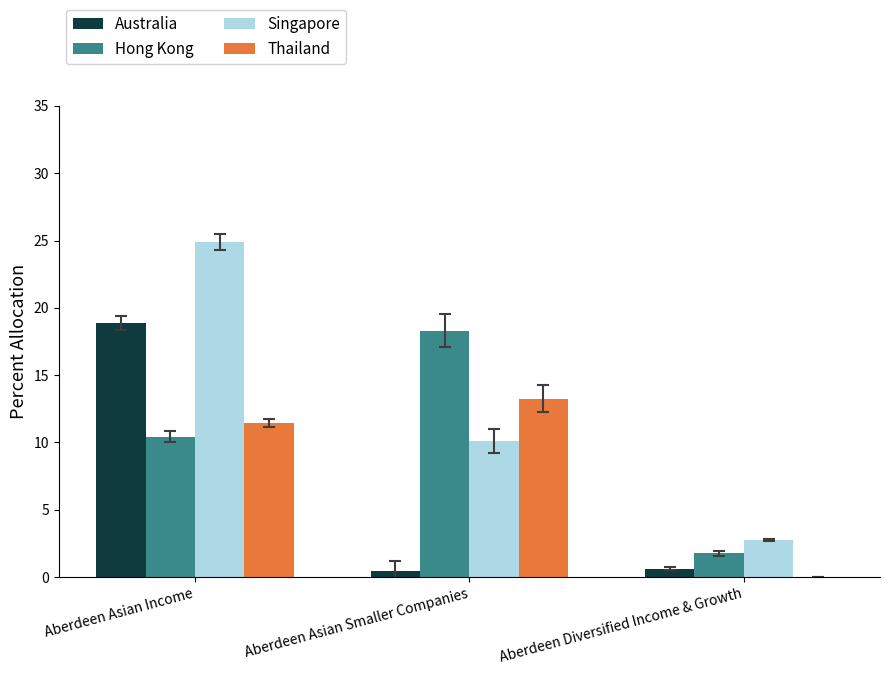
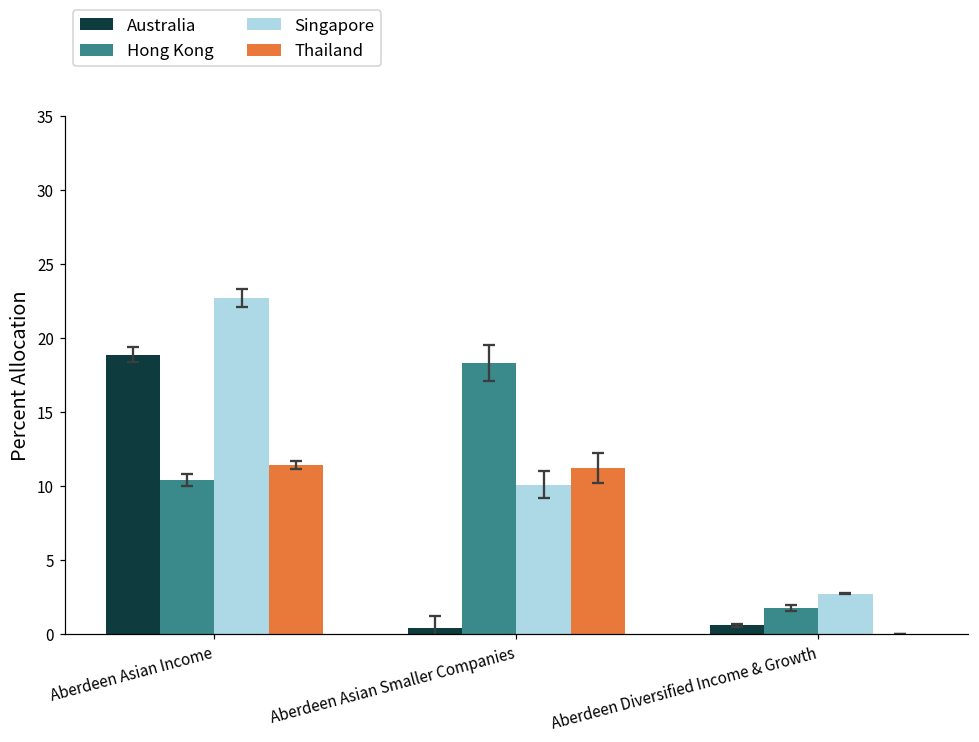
Singapore, Aberdeen Asian Income: 24.9 -> 22.7
Thailand, Aberdeen Asian Smaller Companies: 13.2 -> 11.2
